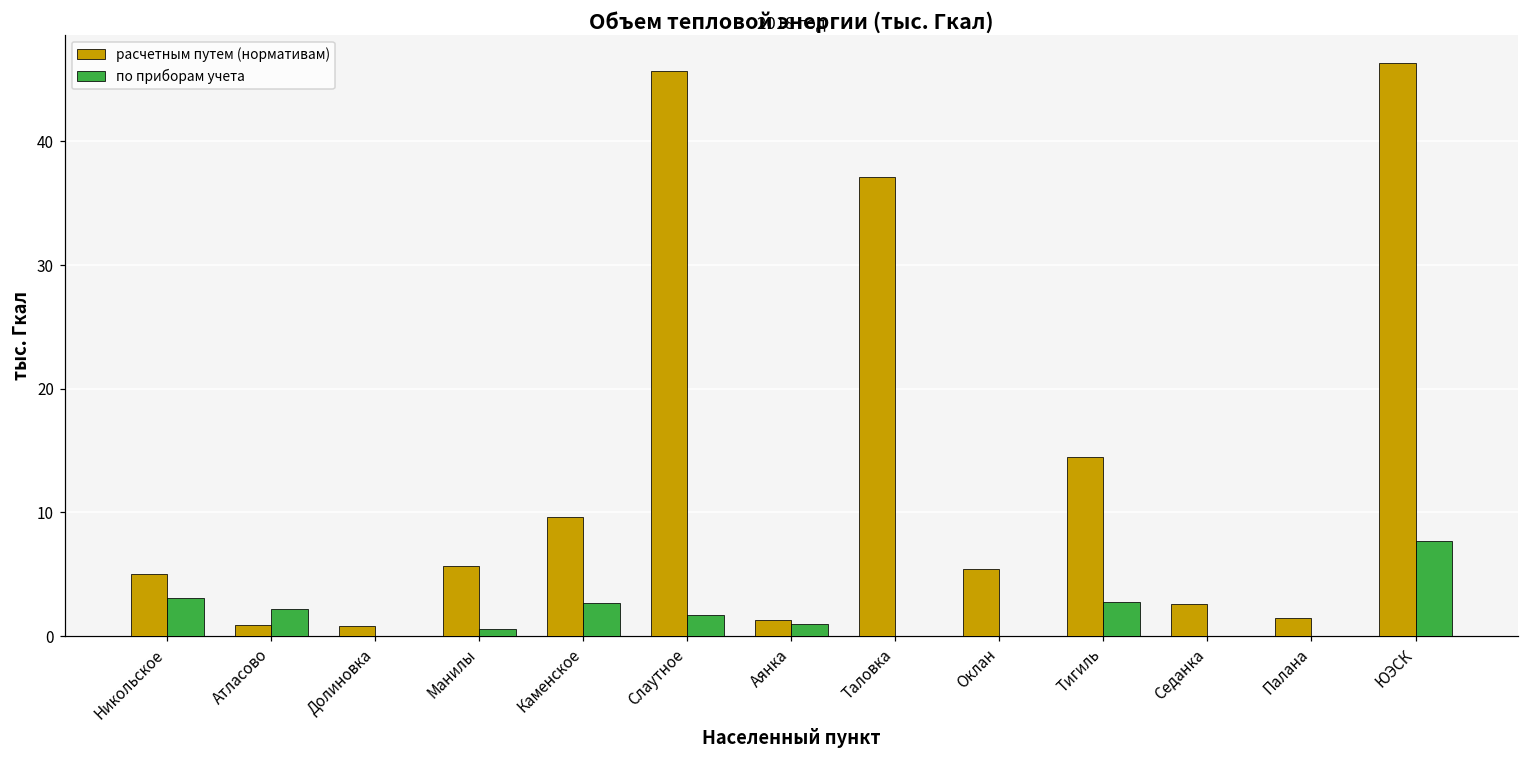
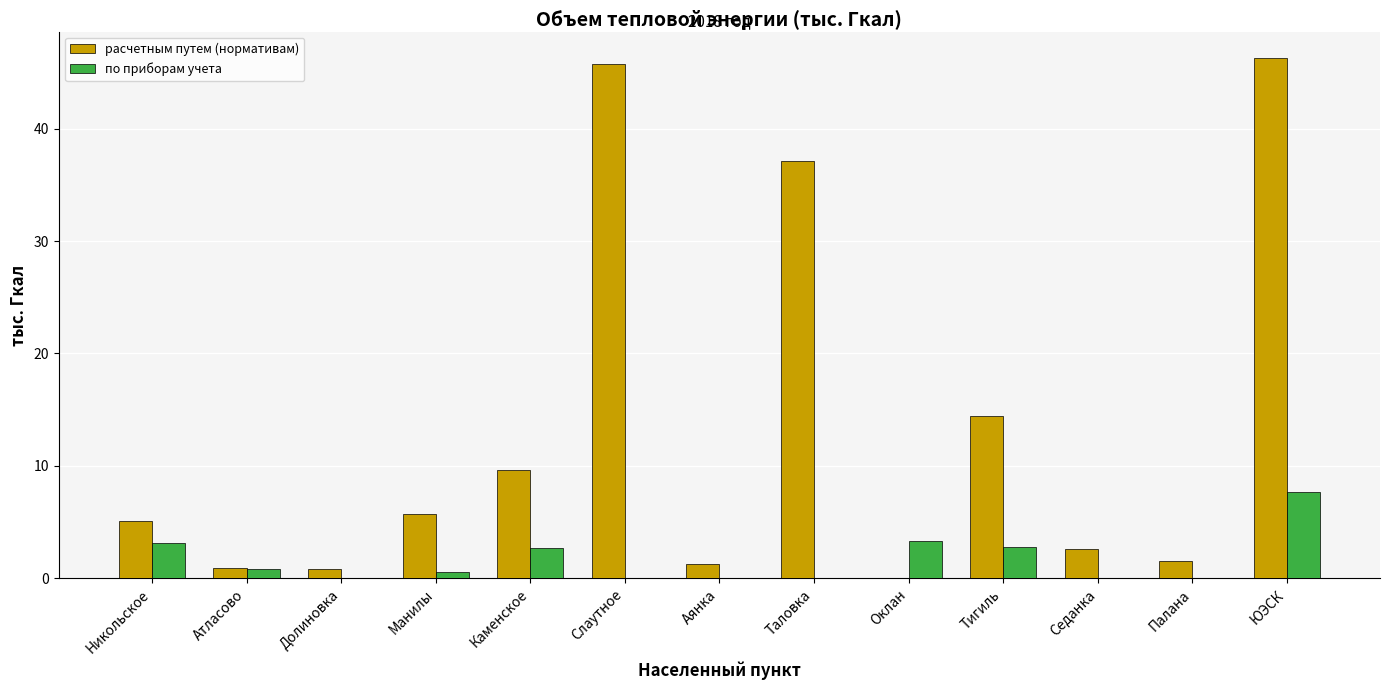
по приборам учета, Атласово: 2.2 -> 0.8
по приборам учета, Слаутное: 1.7 -> 0.0
по приборам учета, Аянка: 1 -> 0
расчетным путем (нормативам), Оклан: 5.5 -> 0.1
по приборам учета, Оклан: 0.0 -> 3.3
